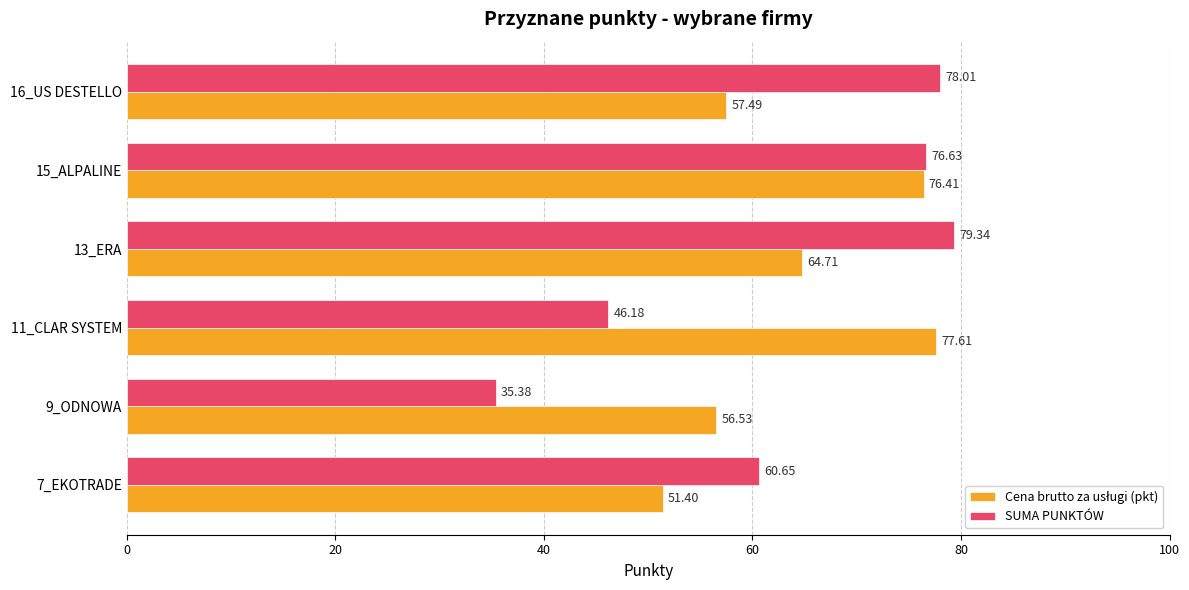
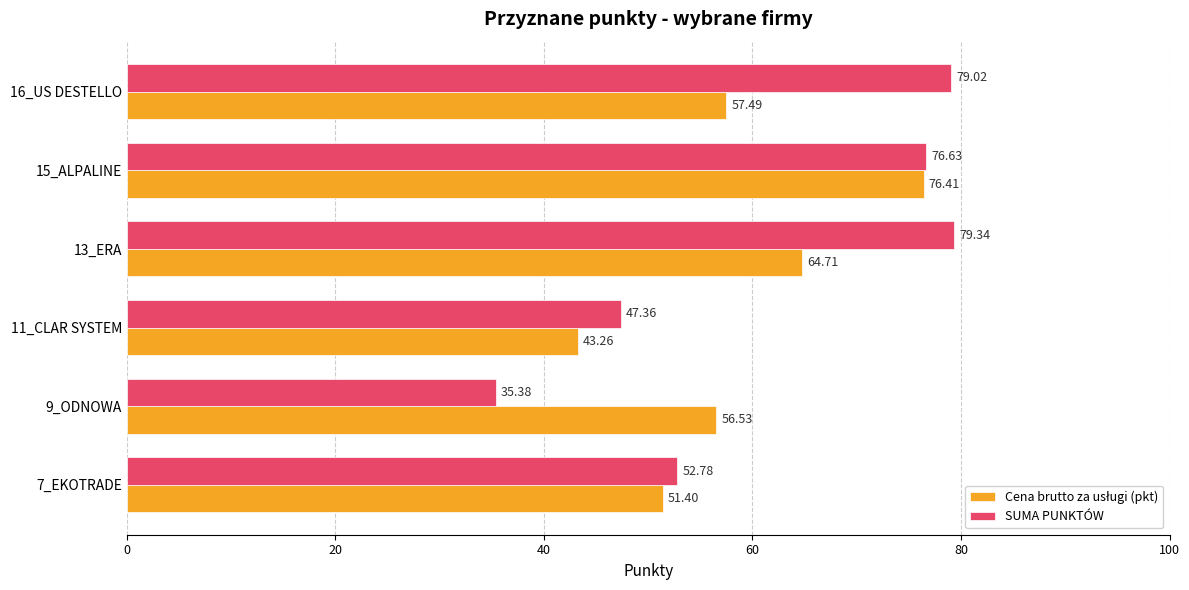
SUMA PUNKTÓW, 16_US DESTELLO: 78.01 -> 79.02
SUMA PUNKTÓW, 11_CLAR SYSTEM: 46.18 -> 47.36
Cena brutto za usługi (pkt), 11_CLAR SYSTEM: 77.61 -> 43.26
SUMA PUNKTÓW, 7_EKOTRADE: 60.65 -> 52.78
